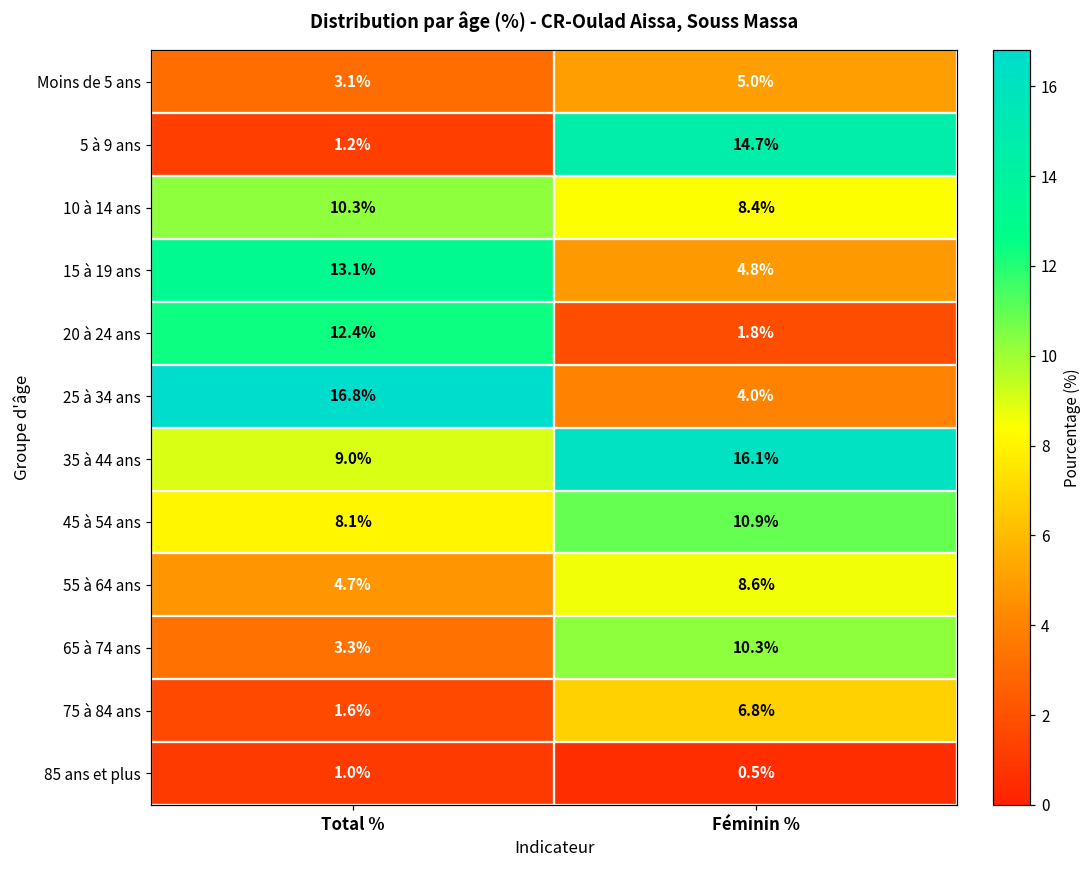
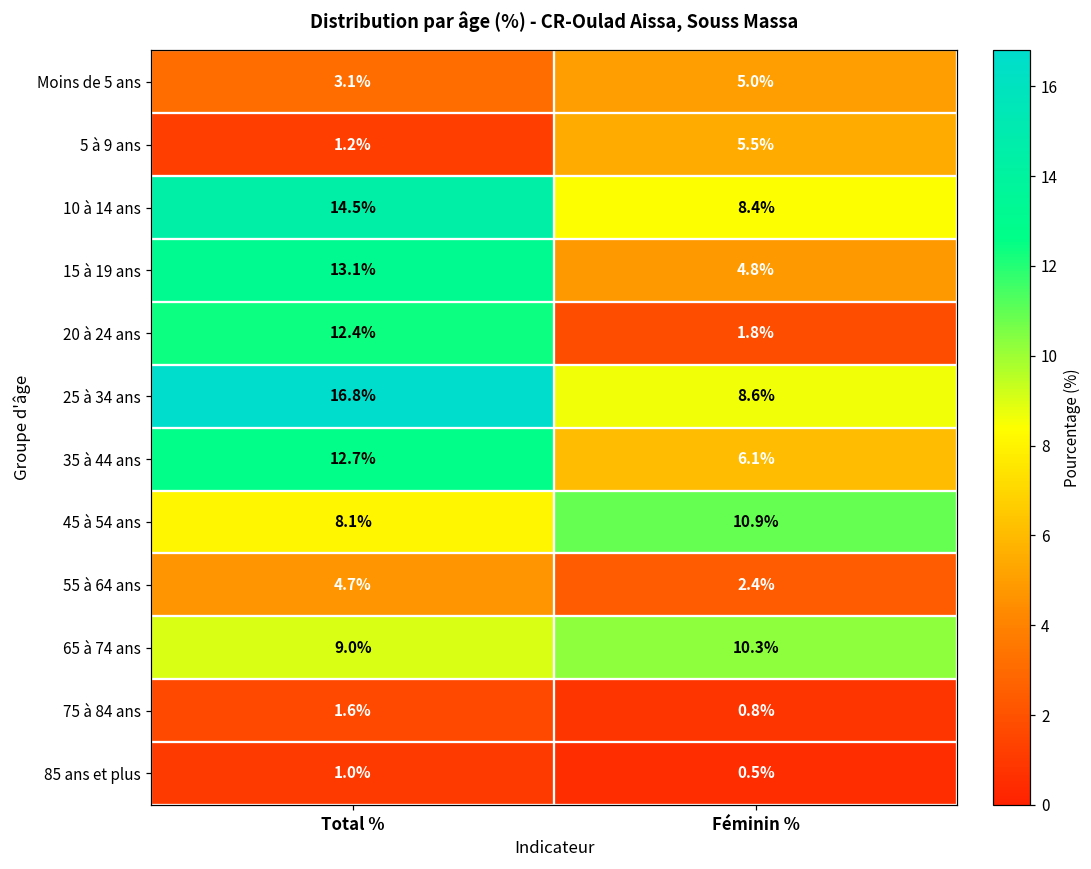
5 à 9 ans, Féminin %: 14.7% -> 5.5%
10 à 14 ans, Total %: 10.3% -> 14.5%
25 à 34 ans, Féminin %: 4.0% -> 8.6%
35 à 44 ans, Total %: 9.0% -> 12.7%
35 à 44 ans, Féminin %: 16.1% -> 6.1%
55 à 64 ans, Féminin %: 8.6% -> 2.4%
65 à 74 ans, Total %: 3.3% -> 9.0%
75 à 84 ans, Féminin %: 6.8% -> 0.8%
